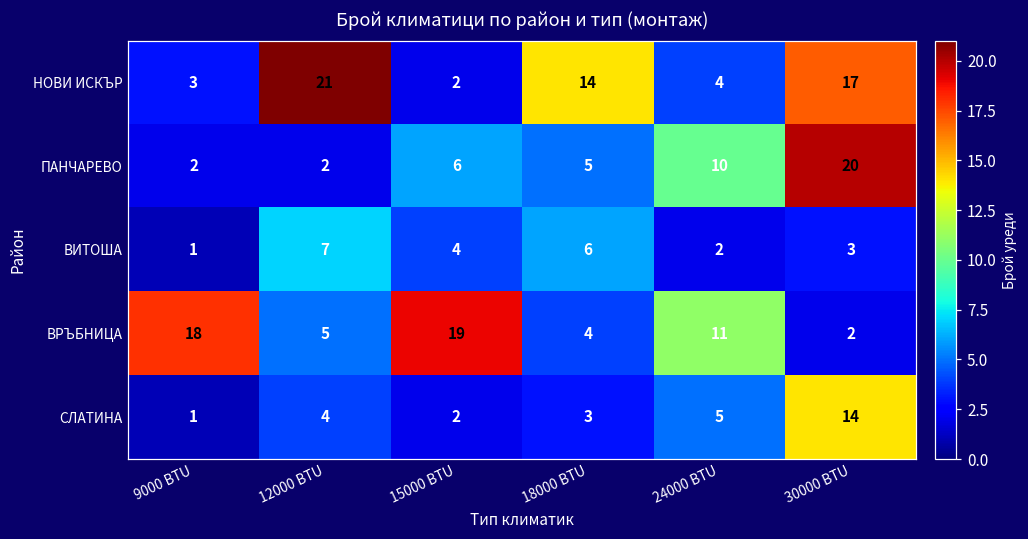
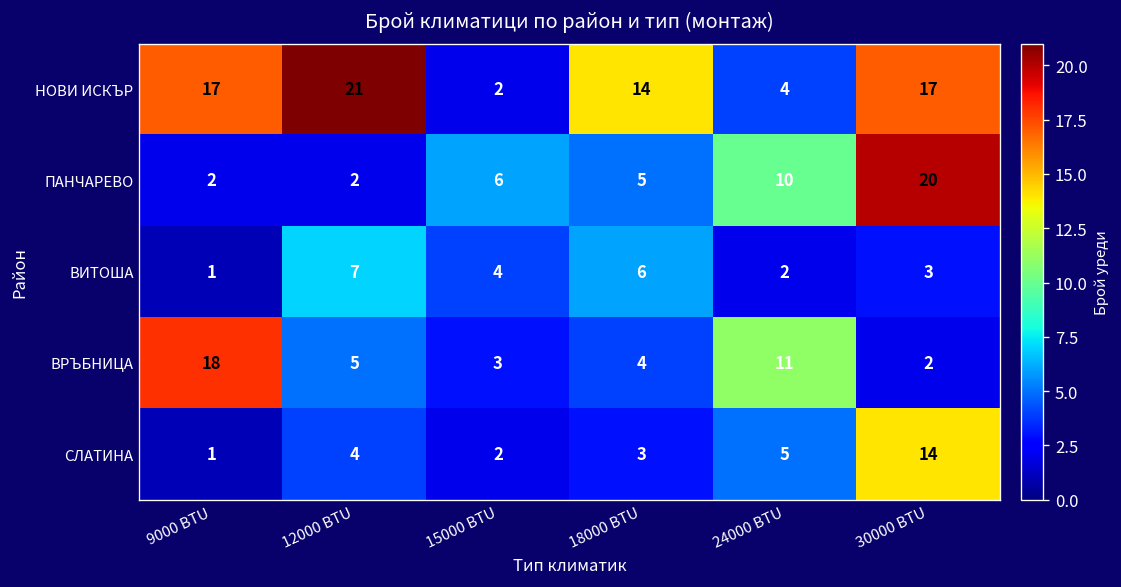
НОВИ ИСКЪР, 9000 BTU: 3 -> 17
ВРЪБНИЦА, 15000 BTU: 19 -> 3
